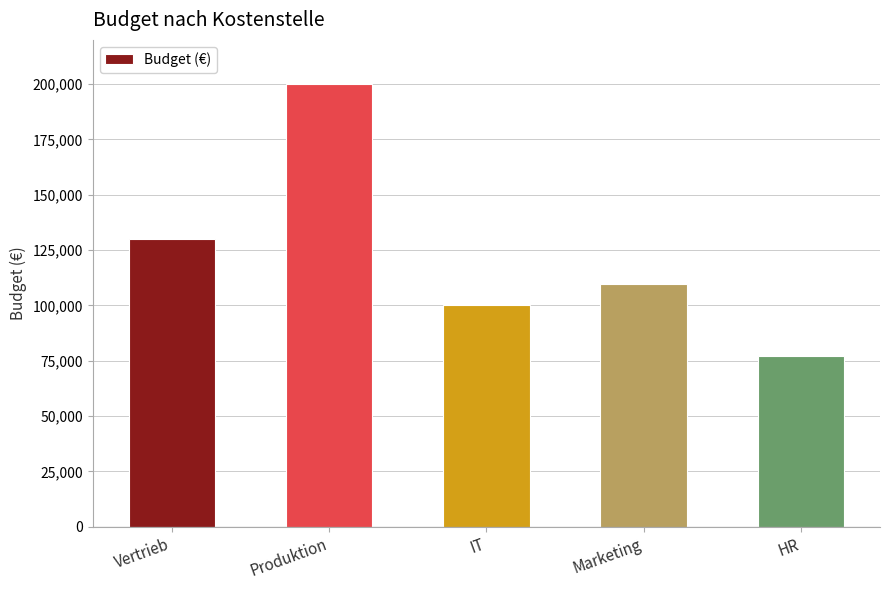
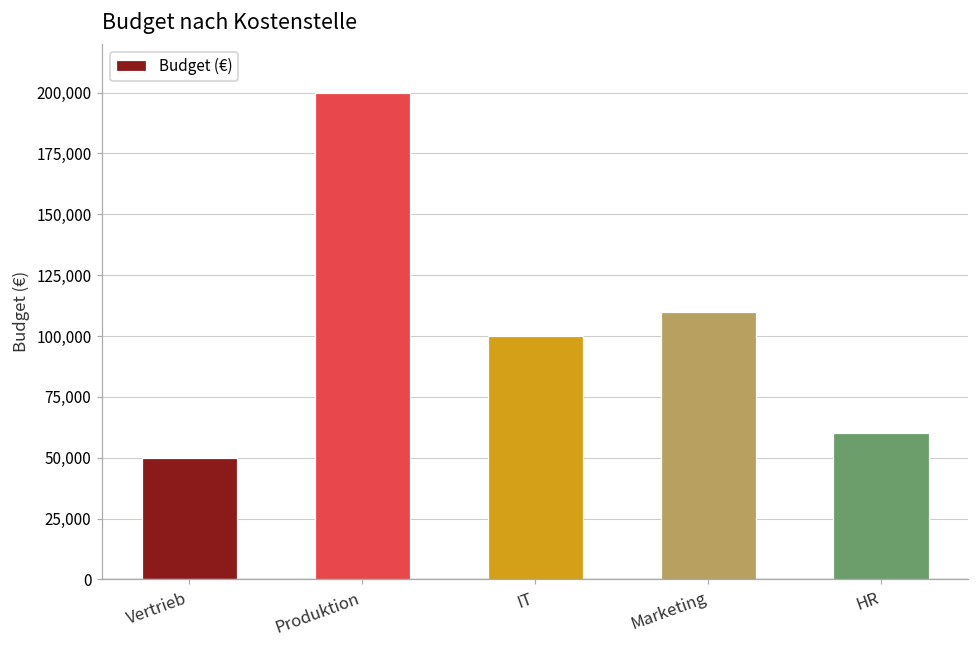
Vertrieb: 130,000 -> 50,000
HR: 77,000 -> 60,000
